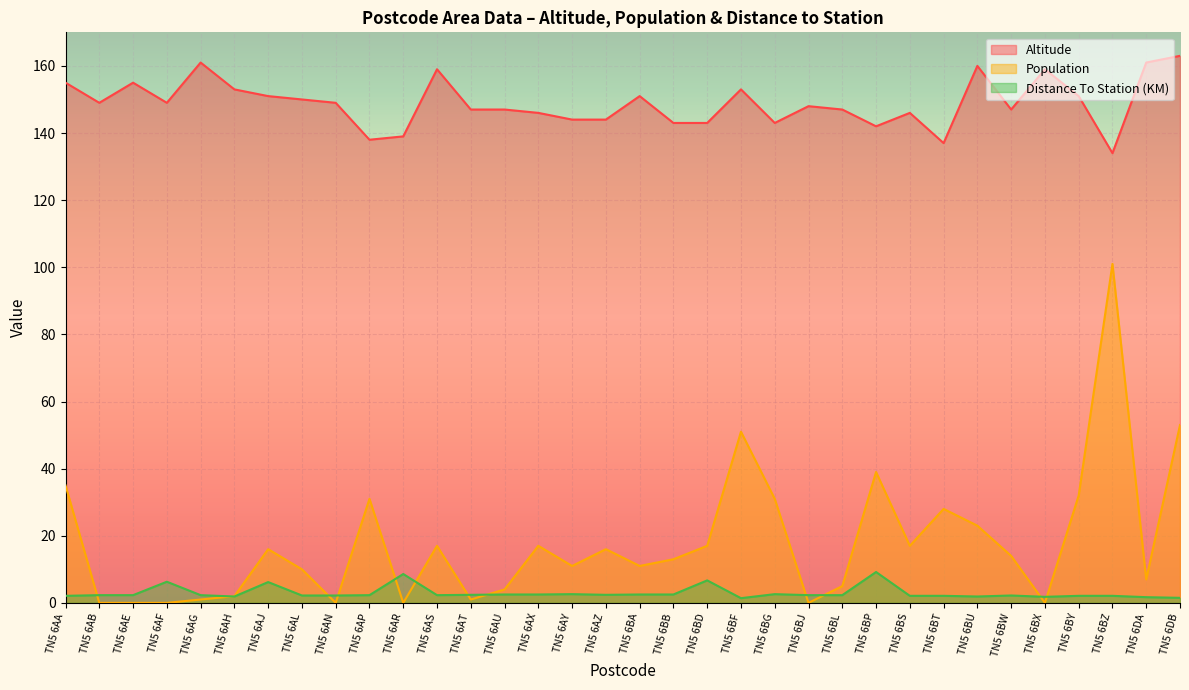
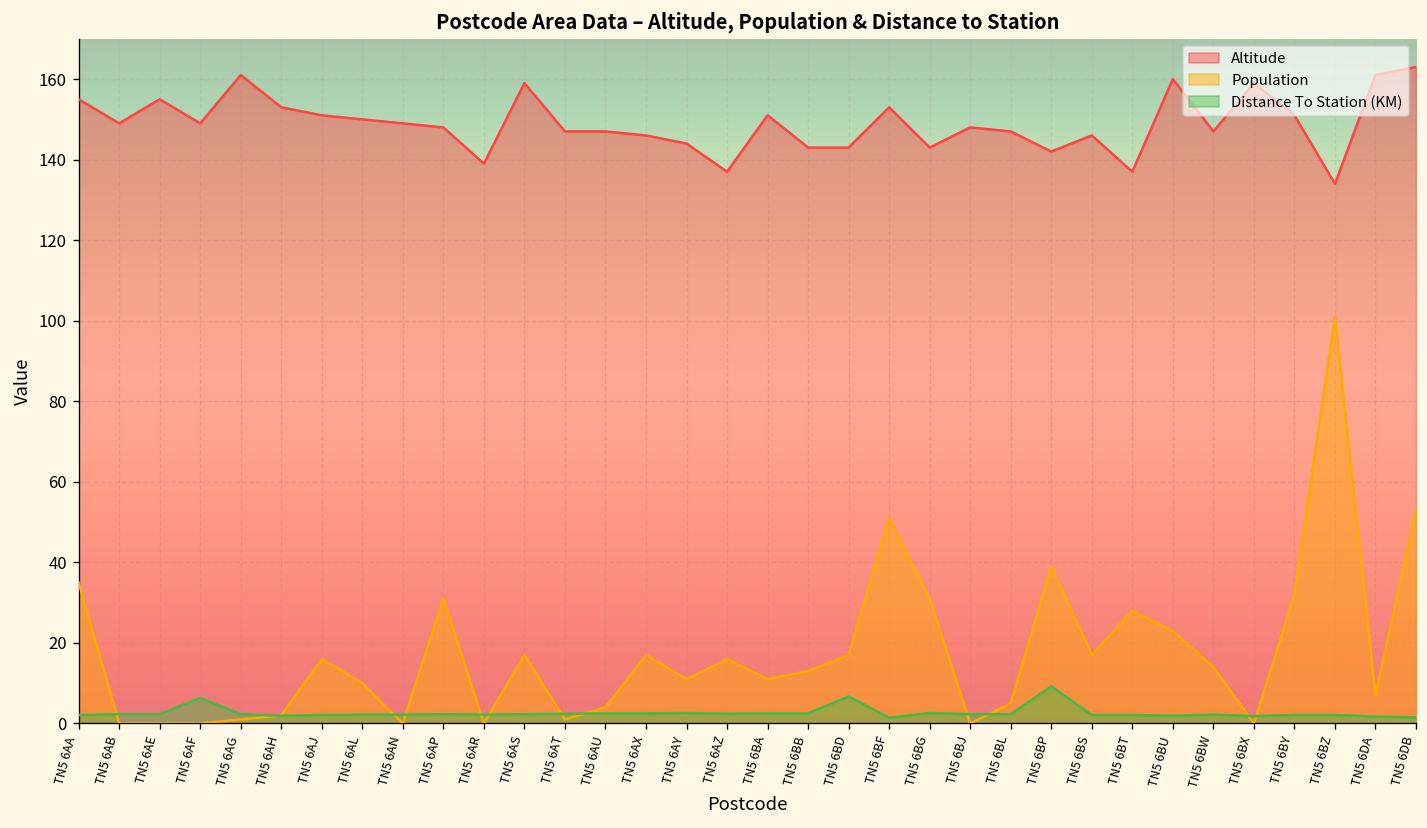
Distance To Station (KM), TN5 6AJ: 6 -> 2
Altitude, TN5 6AP: 138 -> 148
Distance To Station (KM), TN5 6AR: 9 -> 2
Altitude, TN5 6AZ: 144 -> 137
